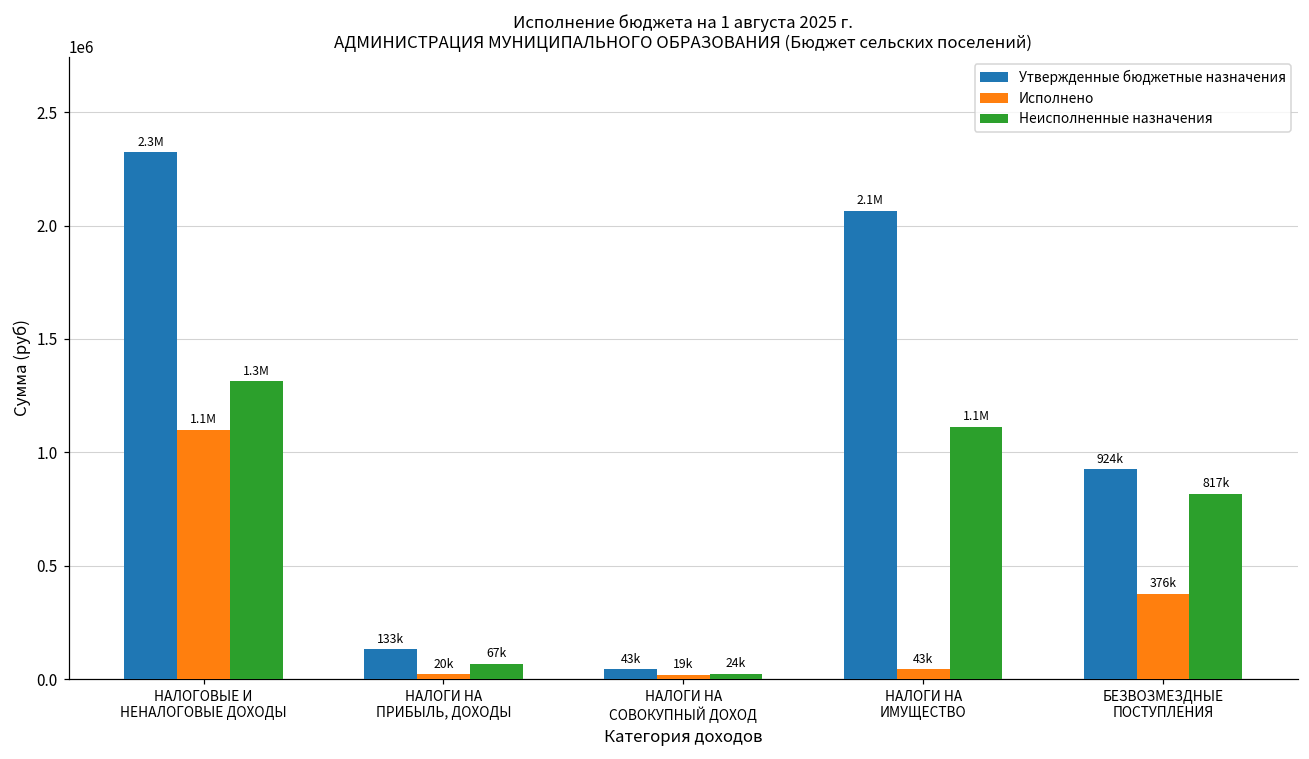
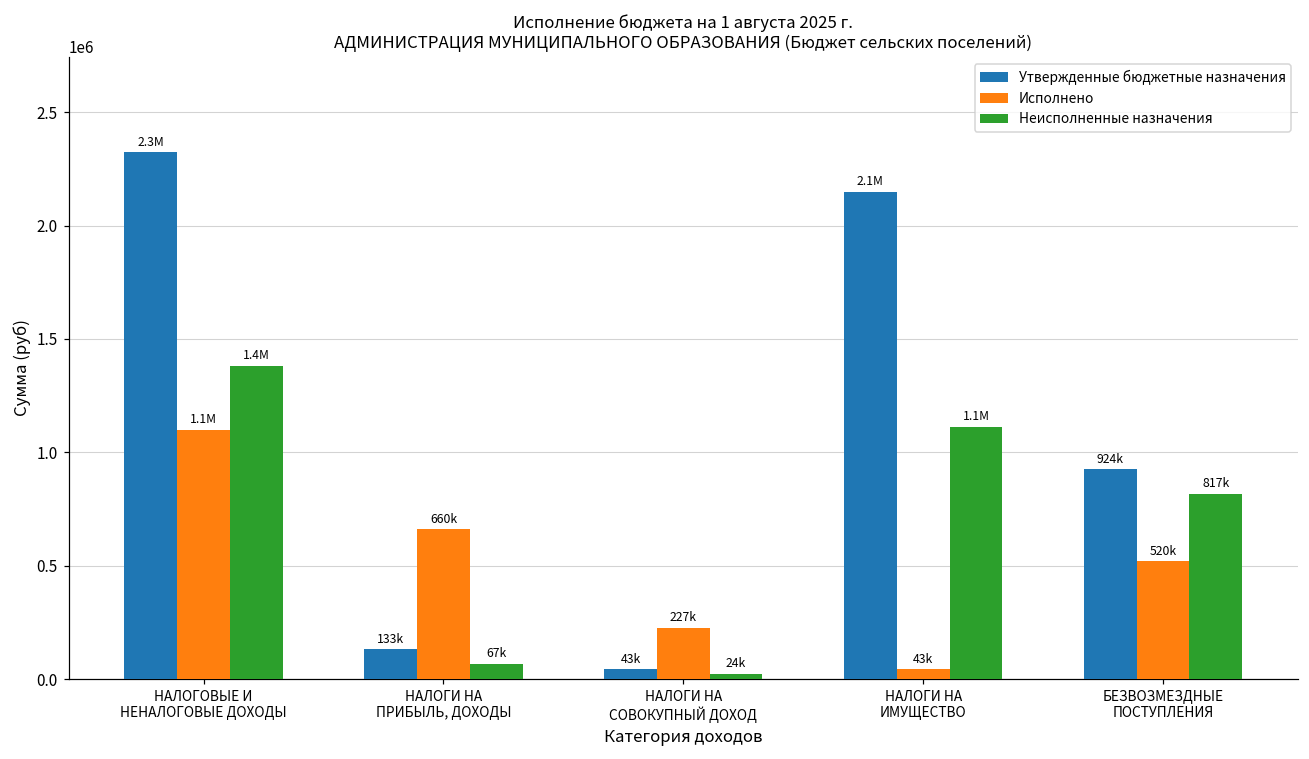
Неисполненные назначения, НАЛОГОВЫЕ И НЕНАЛОГОВЫЕ ДОХОДЫ: 1.3M -> 1.4M
Исполнено, НАЛОГИ НА ПРИБЫЛЬ, ДОХОДЫ: 20k -> 660k
Исполнено, НАЛОГИ НА СОВОКУПНЫЙ ДОХОД: 19k -> 227k
Утвержденные бюджетные назначения, НАЛОГИ НА ИМУЩЕСТВО: 2060000 -> 2150000
Исполнено, БЕЗВОЗМЕЗДНЫЕ ПОСТУПЛЕНИЯ: 376k -> 520k
